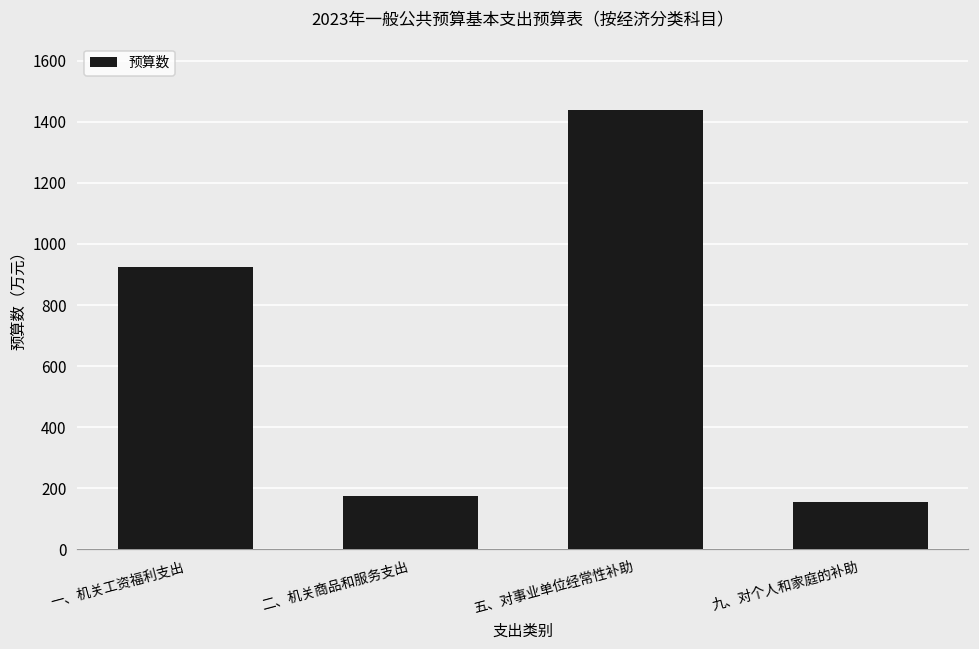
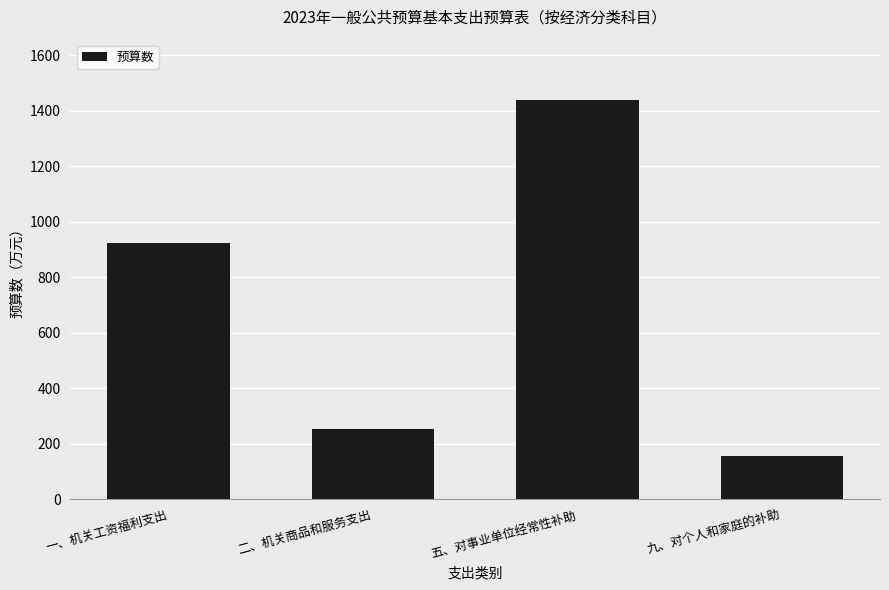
二、机关商品和服务支出: 180 -> 250
